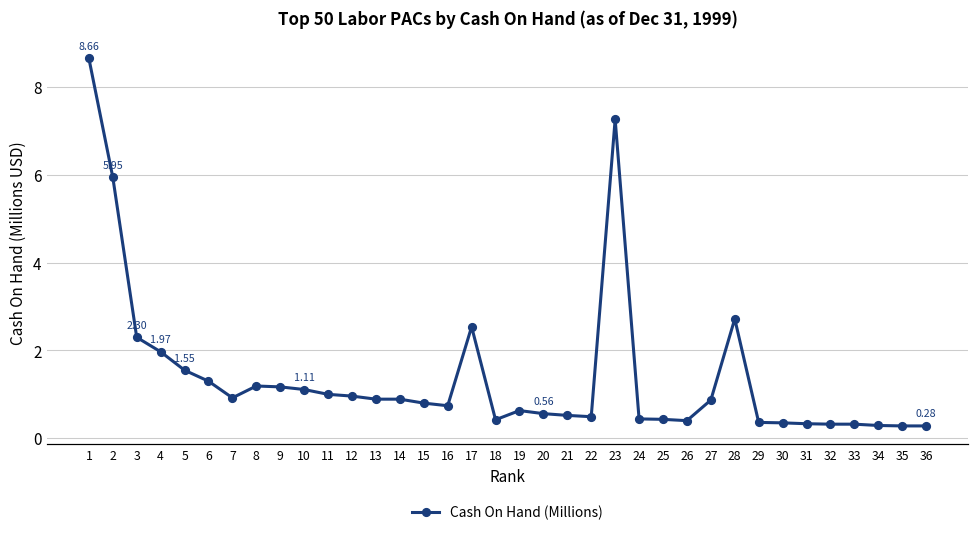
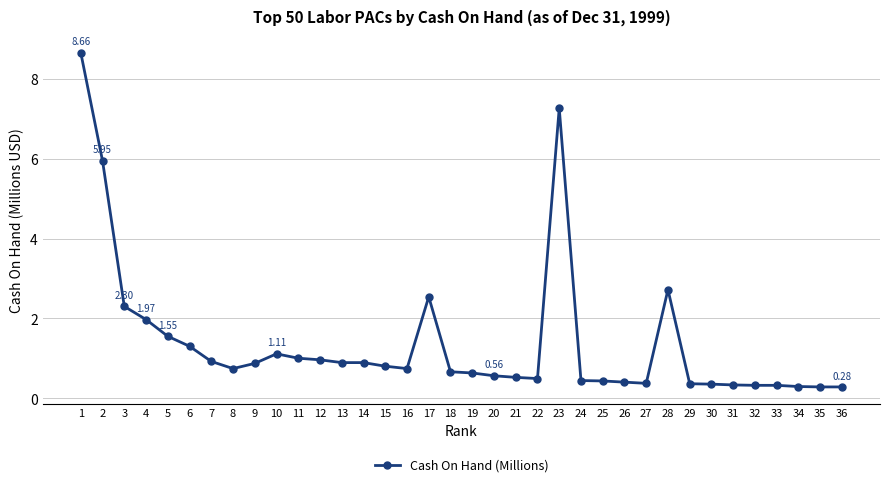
8: 1.2 -> 0.7
9: 1.2 -> 0.9
18: 0.4 -> 0.7
27: 0.9 -> 0.4
